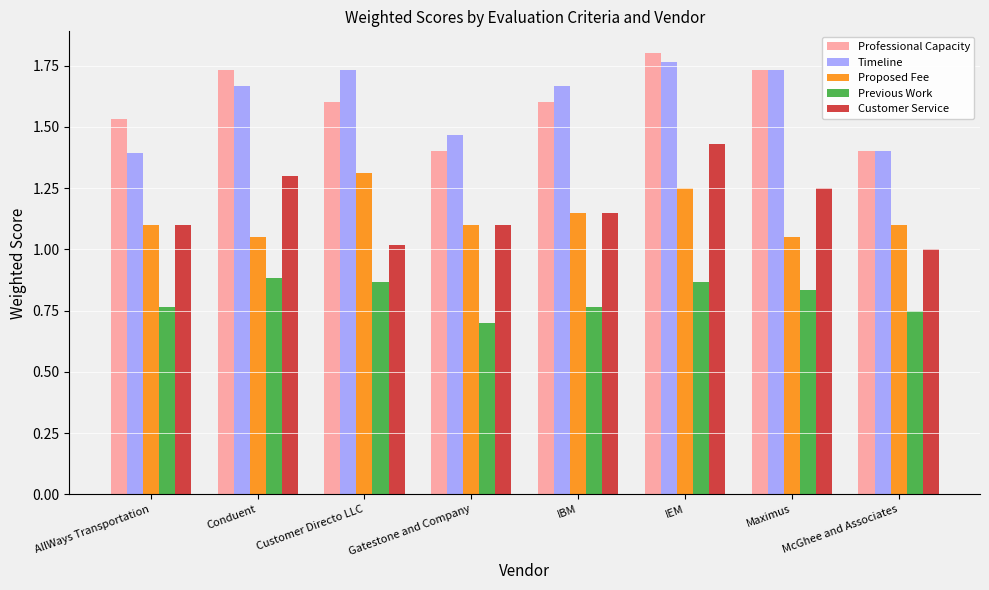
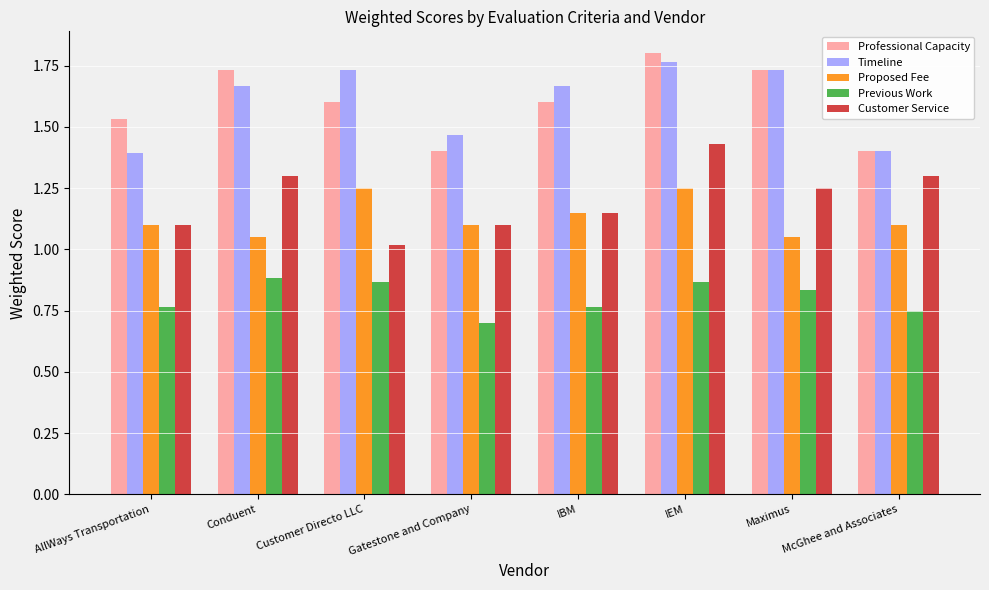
Proposed Fee, Customer Directo LLC: 1.31 -> 1.25
Customer Service, McGhee and Associates: 1.0 -> 1.3
